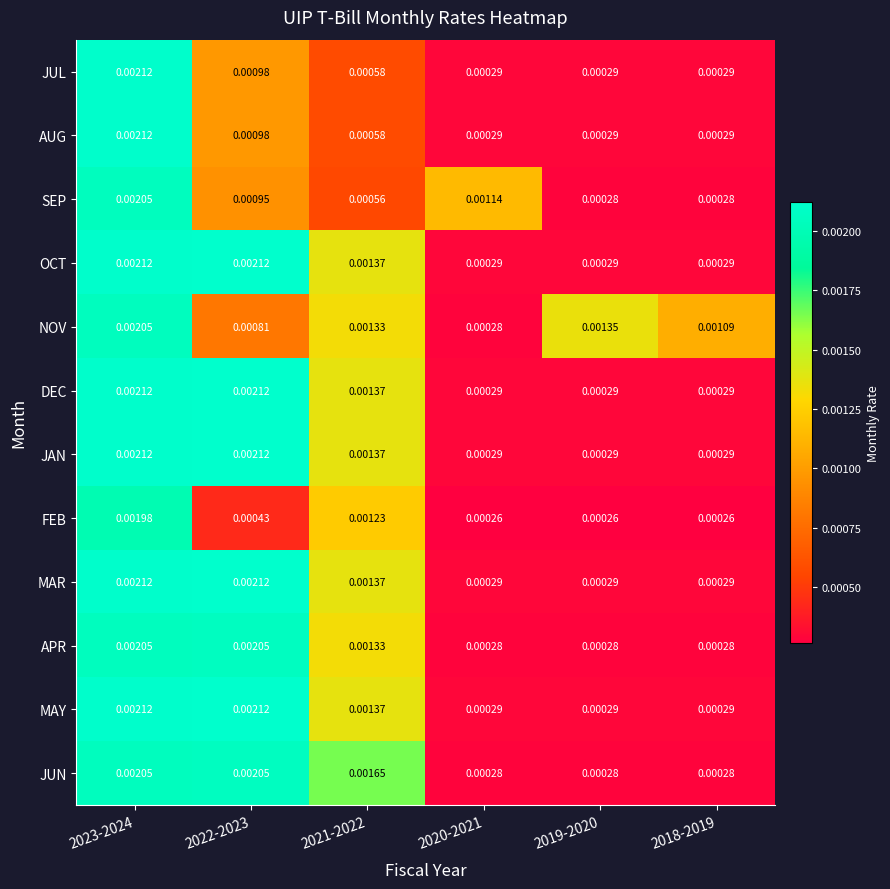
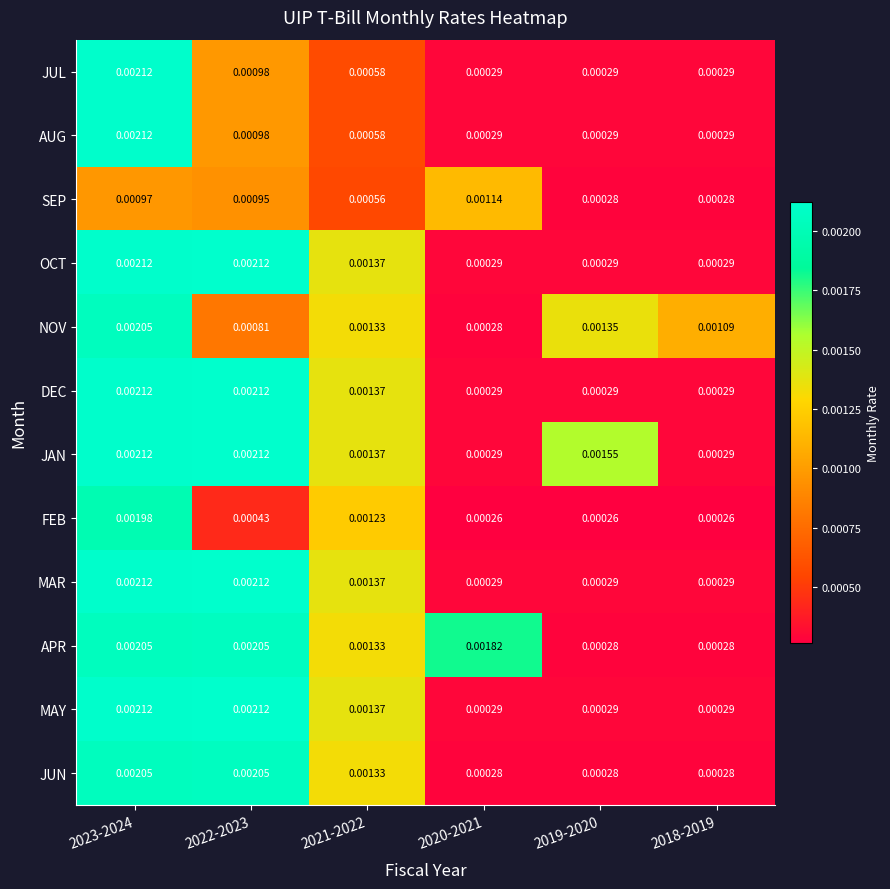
SEP, 2023-2024: 0.00205 -> 0.00097
JAN, 2019-2020: 0.00029 -> 0.00155
APR, 2020-2021: 0.00028 -> 0.00182
JUN, 2021-2022: 0.00165 -> 0.00133
